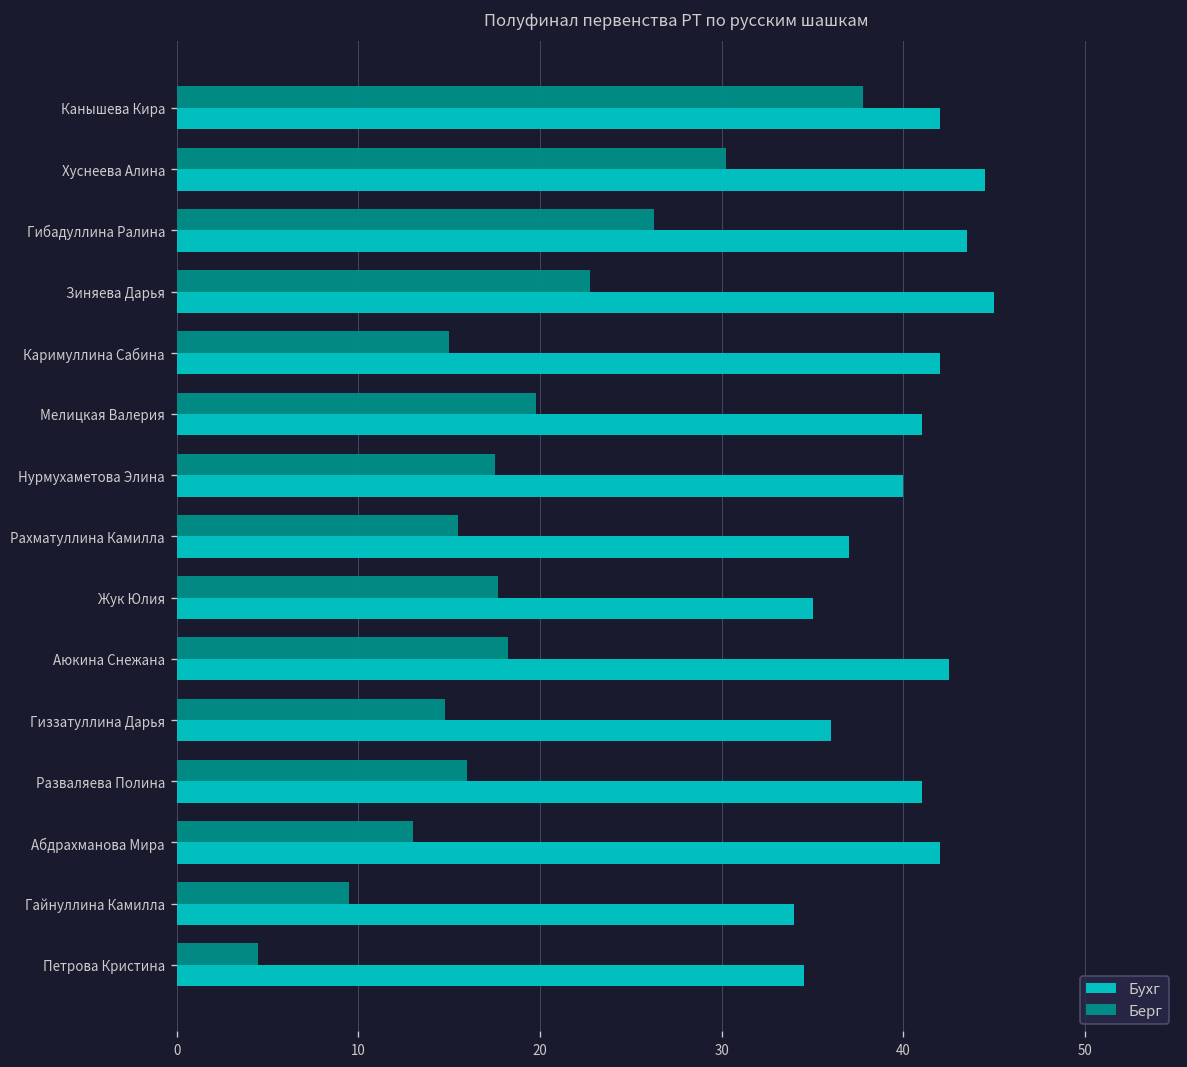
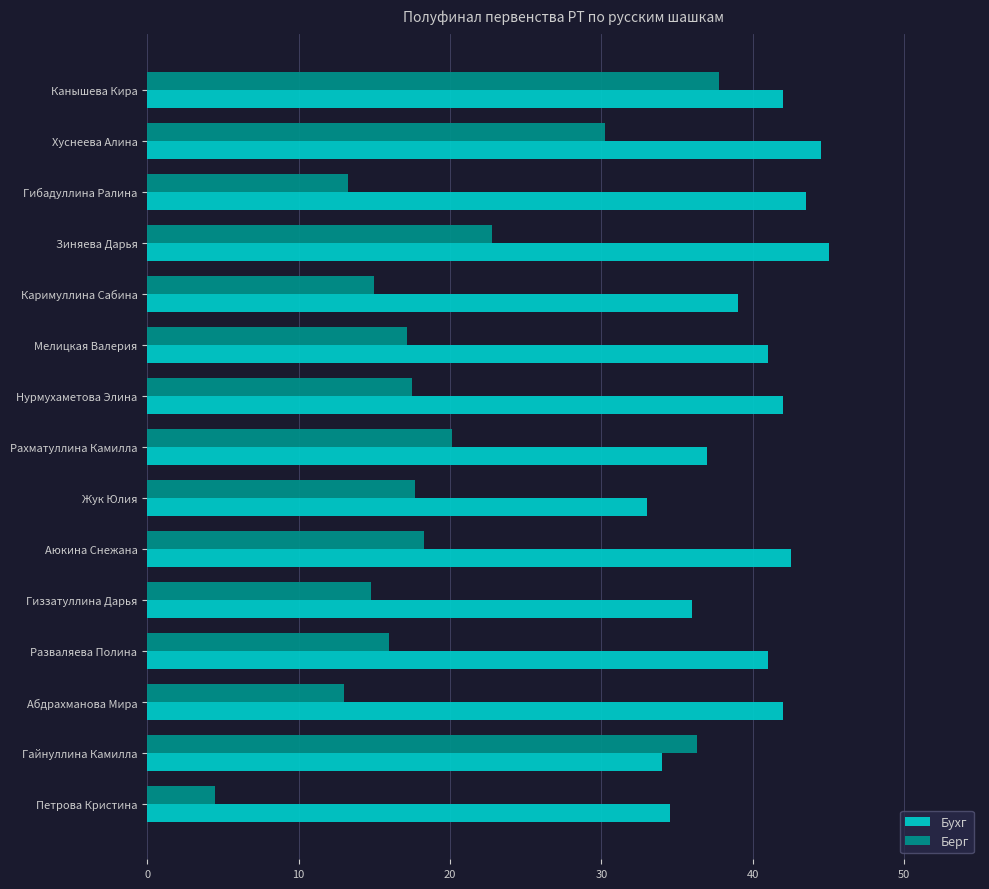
Берг, Гибадуллина Ралина: 26.3 -> 13.3
Бухг, Каримуллина Сабина: 42 -> 39
Берг, Мелицкая Валерия: 19.8 -> 17.1
Бухг, Нурмухаметова Элина: 40 -> 42
Берг, Рахматуллина Камилла: 15.5 -> 20.1
Бухг, Жук Юлия: 35 -> 33
Берг, Гайнуллина Камилла: 9.5 -> 36.3
